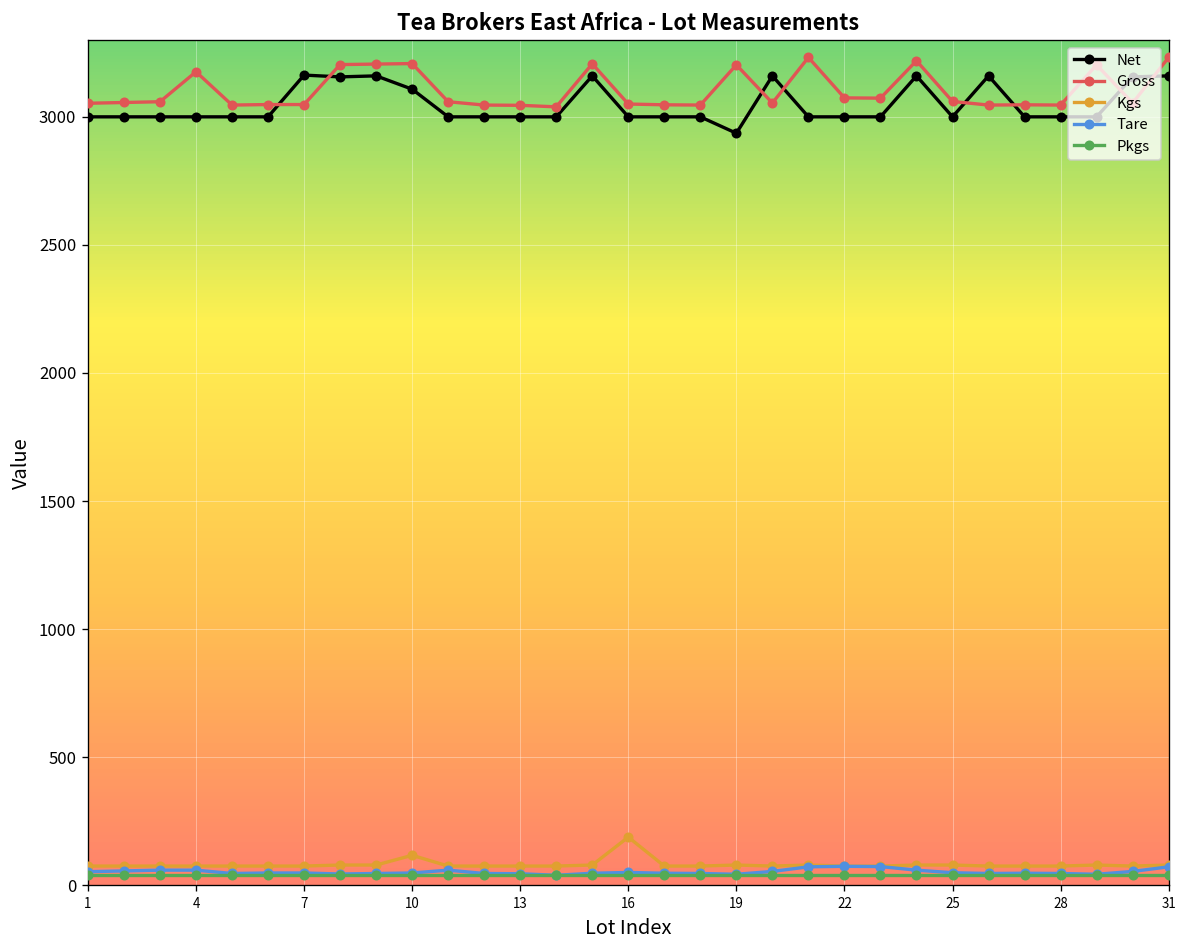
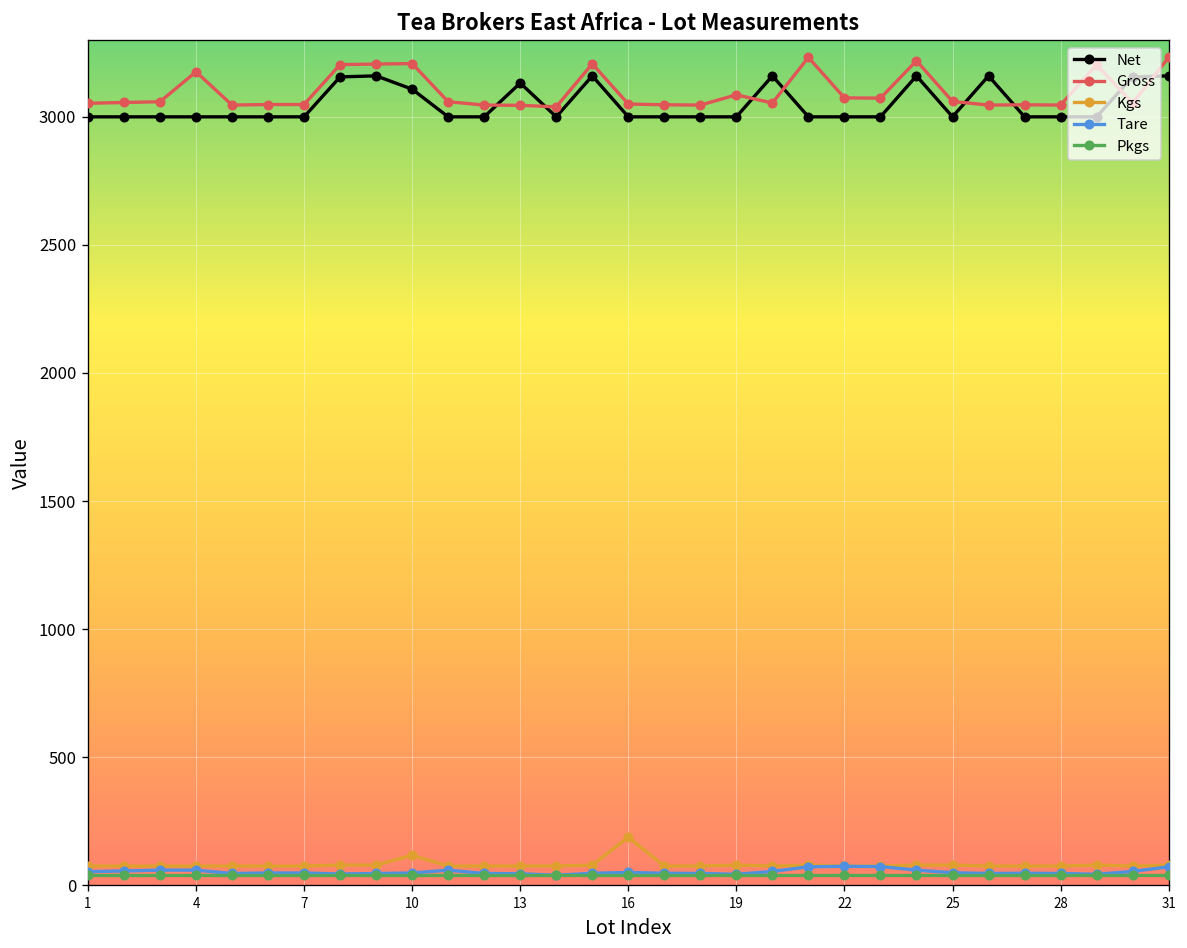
Net, 7: 3160 -> 3000
Net, 13: 3000 -> 3130
Net, 19: 2940 -> 3000
Gross, 19: 3200 -> 3090
